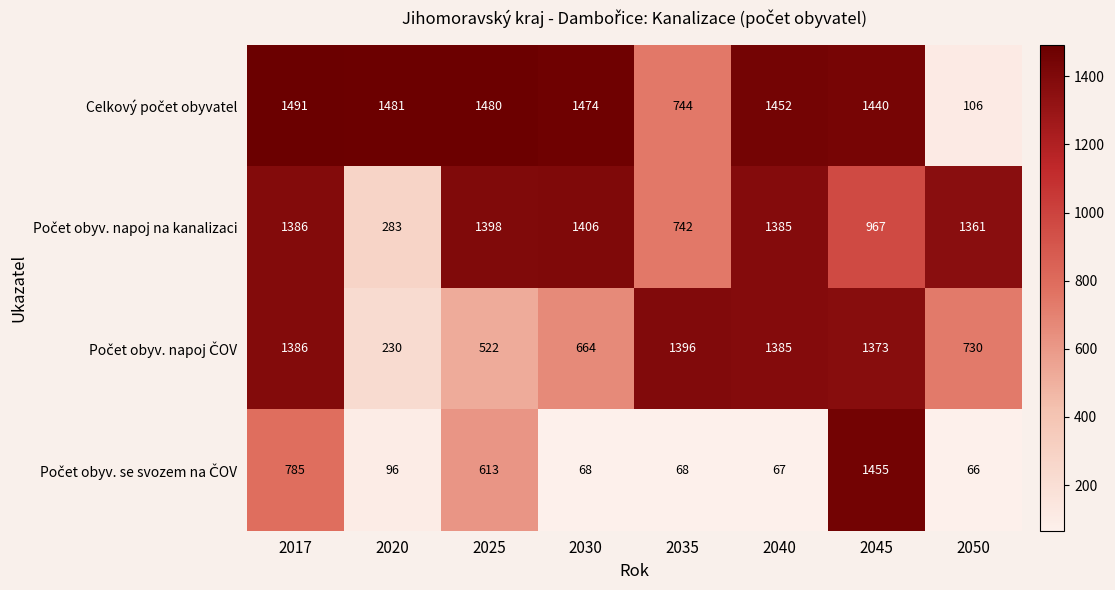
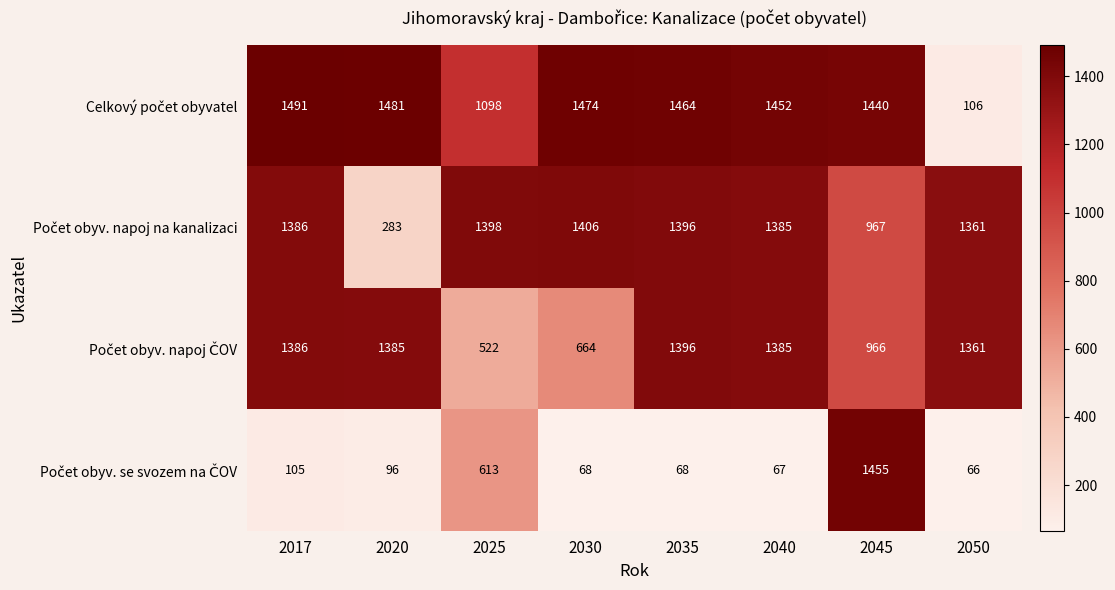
Celkový počet obyvatel, 2025: 1480 -> 1098
Celkový počet obyvatel, 2035: 744 -> 1464
Počet obyv. napoj na kanalizaci, 2035: 742 -> 1396
Počet obyv. napoj ČOV, 2020: 230 -> 1385
Počet obyv. napoj ČOV, 2045: 1373 -> 966
Počet obyv. napoj ČOV, 2050: 730 -> 1361
Počet obyv. se svozem na ČOV, 2017: 785 -> 105
